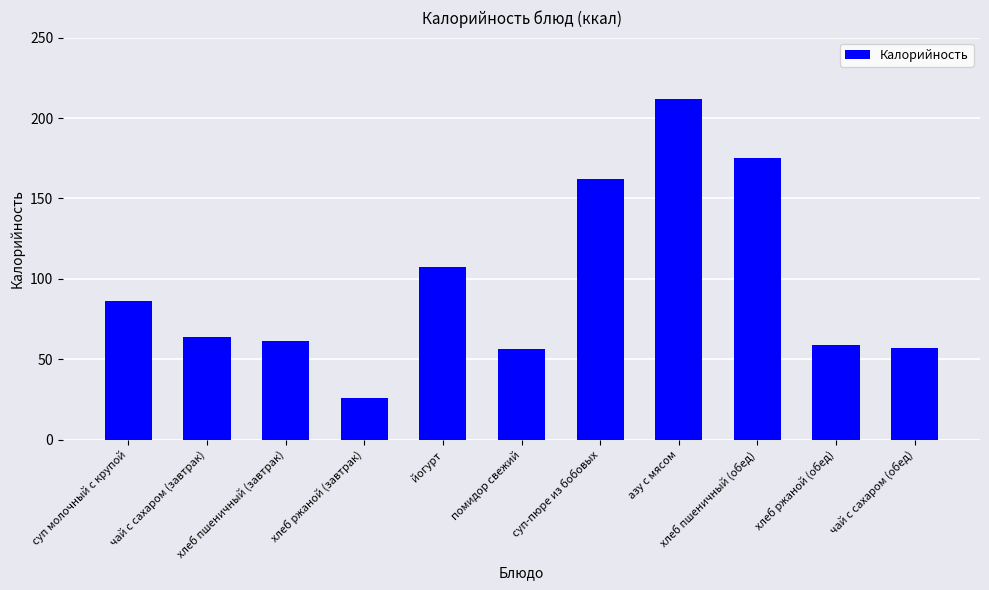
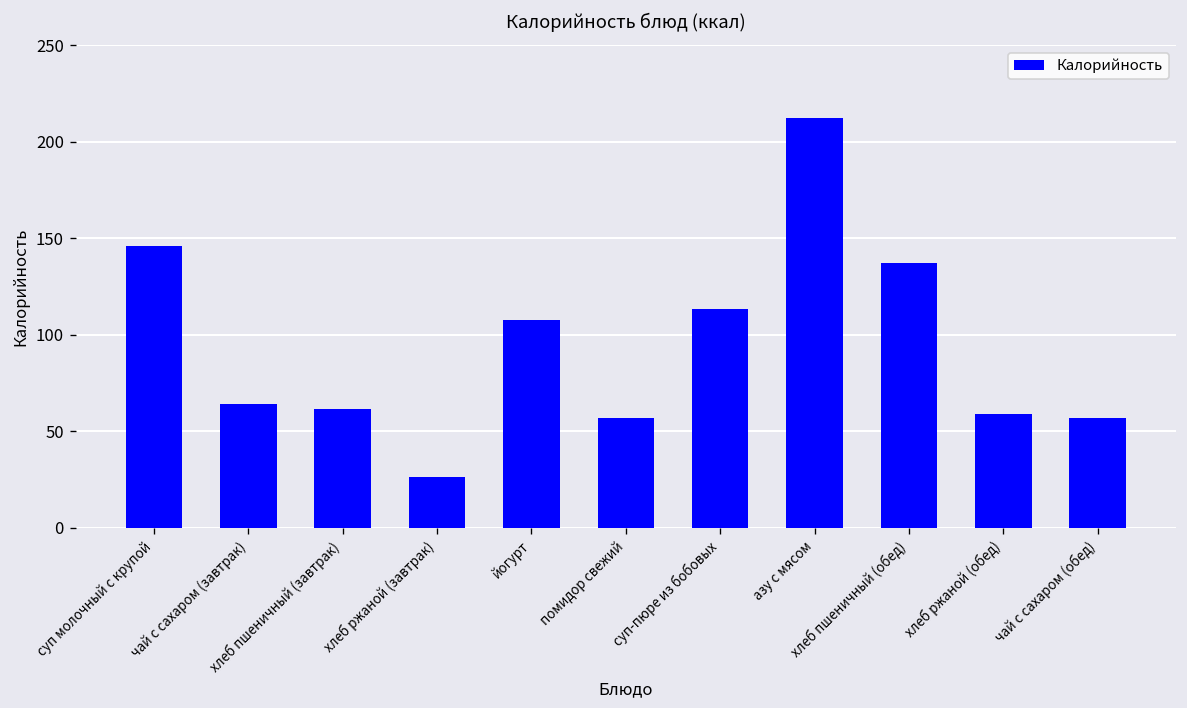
суп молочный с крупой: 86 -> 146
суп-пюре из бобовых: 162 -> 113
хлеб пшеничный (обед): 175 -> 137
